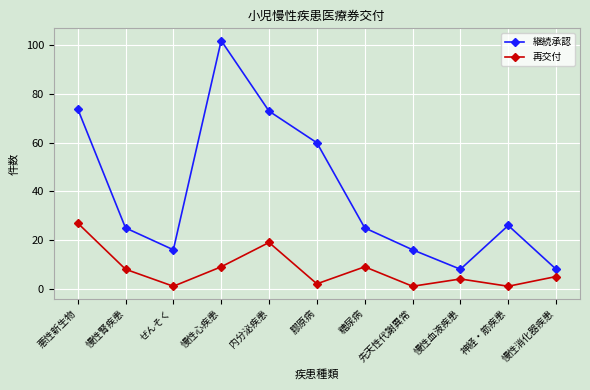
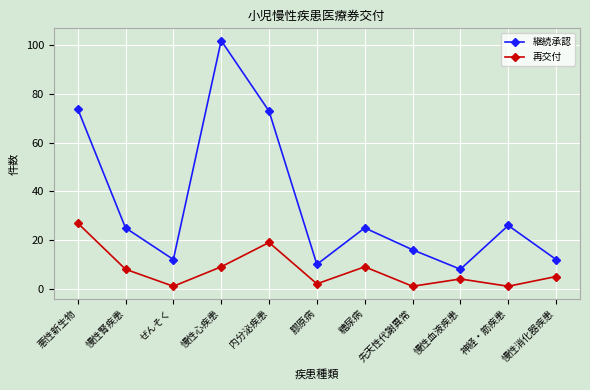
継続承認, ぜんそく: 16 -> 12
継続承認, 膠原病: 60 -> 10
継続承認, 慢性消化器疾患: 8 -> 12
